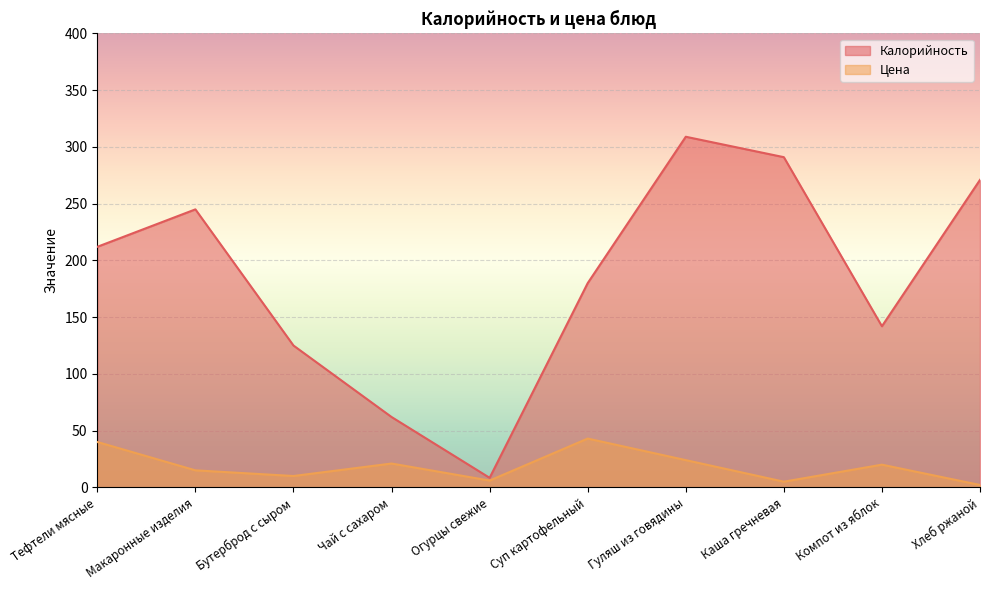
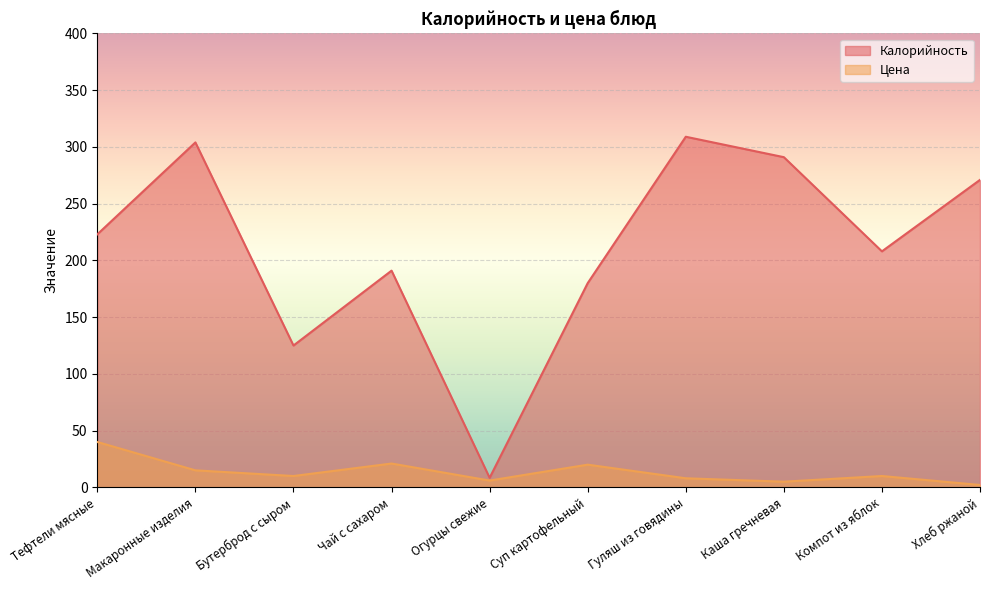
Калорийность, Тефтели мясные: 212 -> 223
Калорийность, Макаронные изделия: 245 -> 304
Калорийность, Чай с сахаром: 62 -> 191
Цена, Суп картофельный: 43 -> 20
Цена, Гуляш из говядины: 24 -> 8
Калорийность, Компот из яблок: 142 -> 208
Цена, Компот из яблок: 20 -> 10
